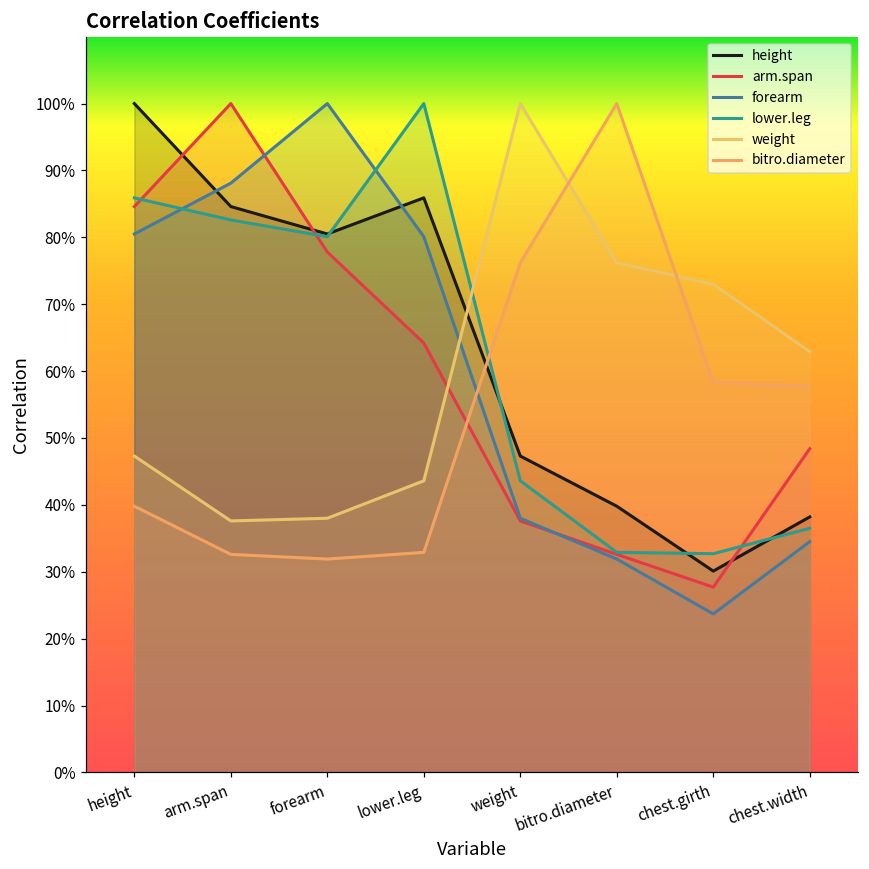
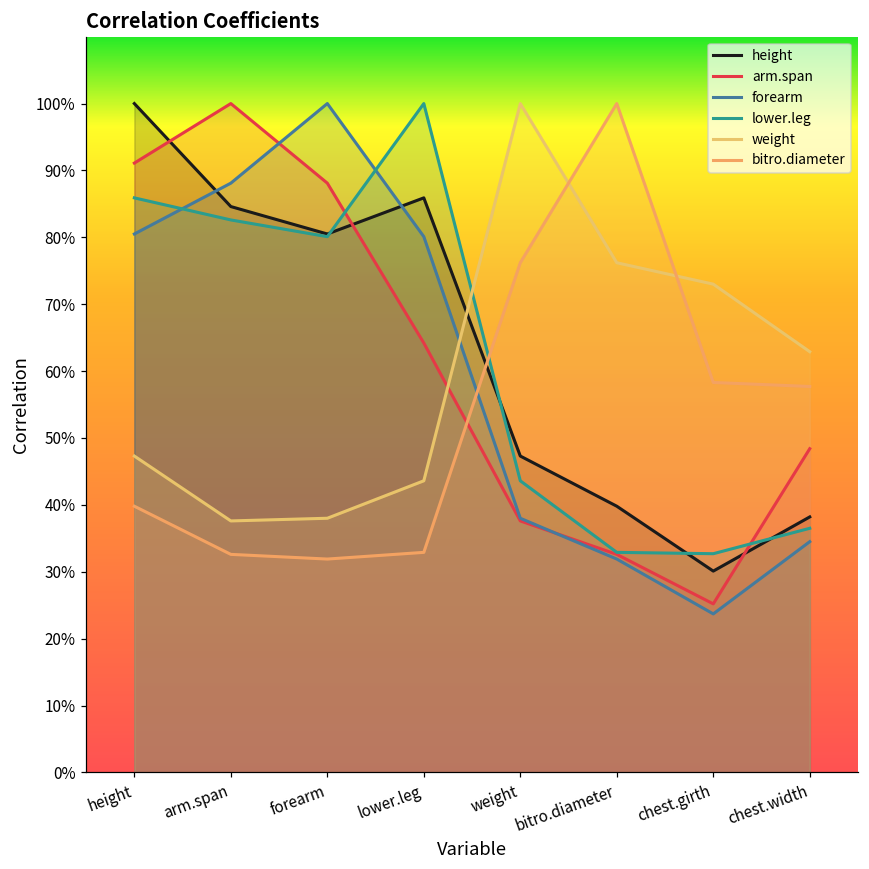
arm.span, height: 85% -> 91%
arm.span, forearm: 78% -> 88%
arm.span, chest.girth: 28% -> 25%
